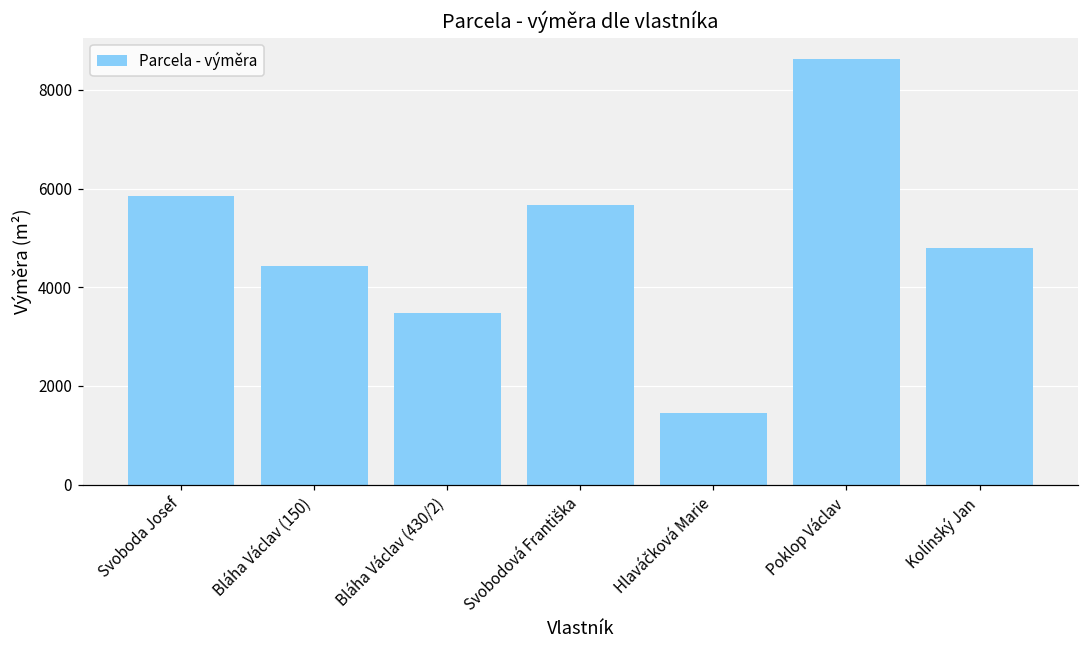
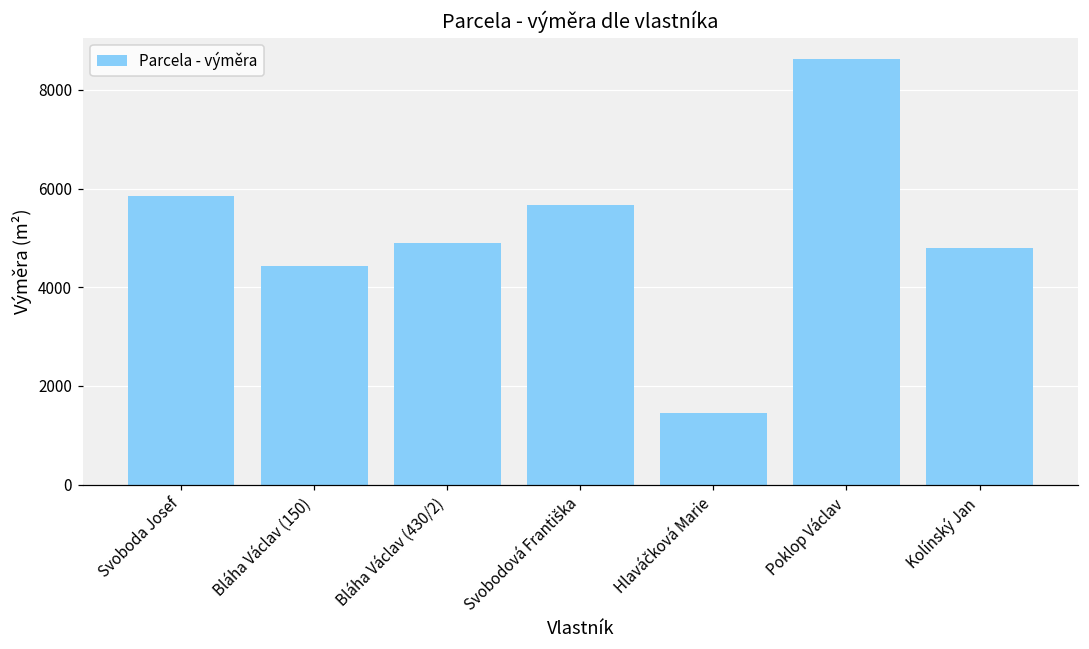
Bláha Václav (430/2): 3500 -> 4900
